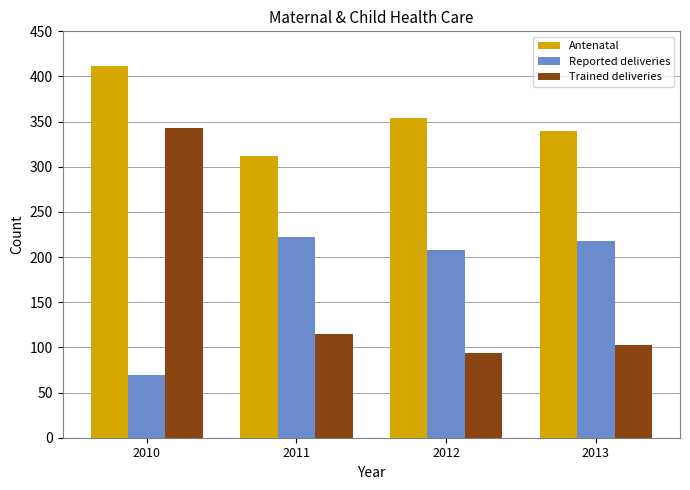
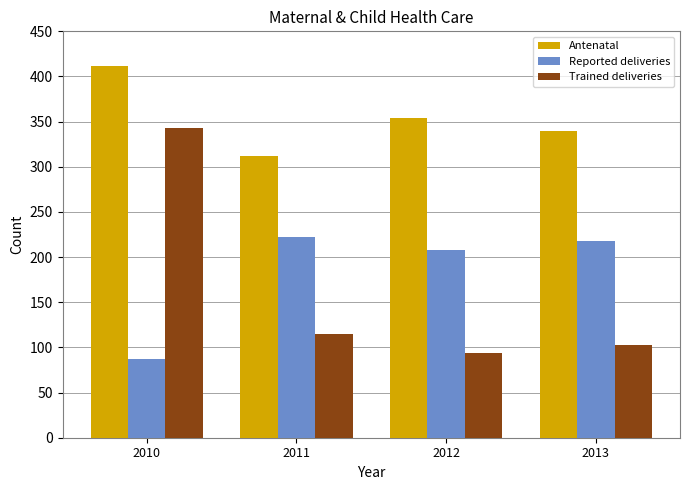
Reported deliveries, 2010: 70 -> 90
